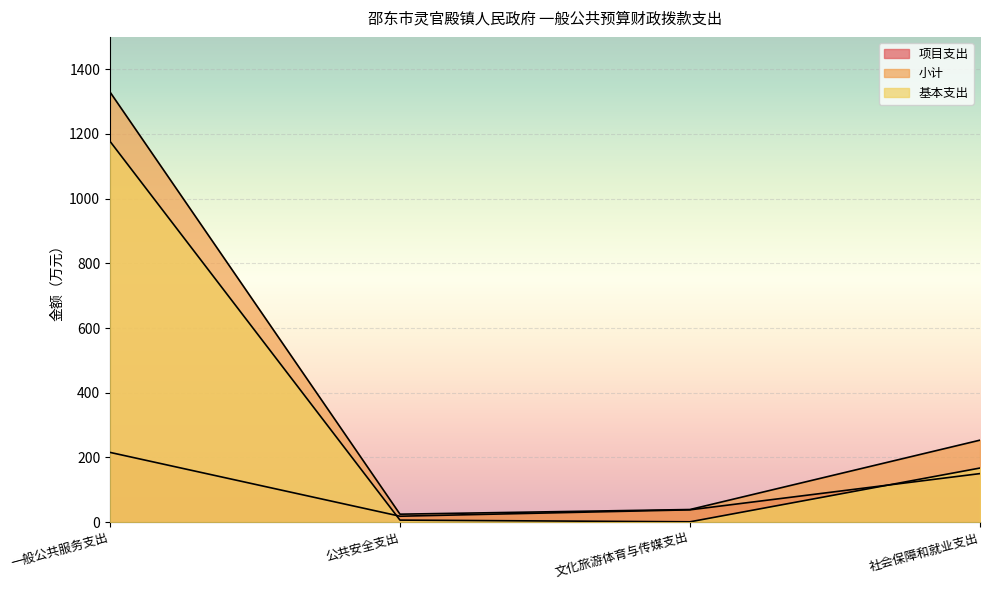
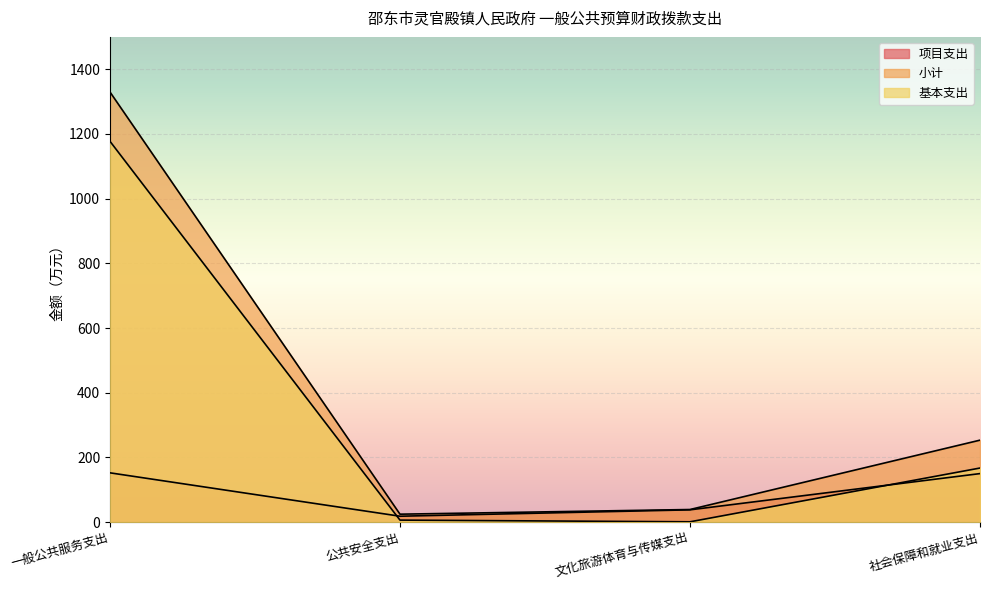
项目支出, 一般公共服务支出: 220 -> 150
